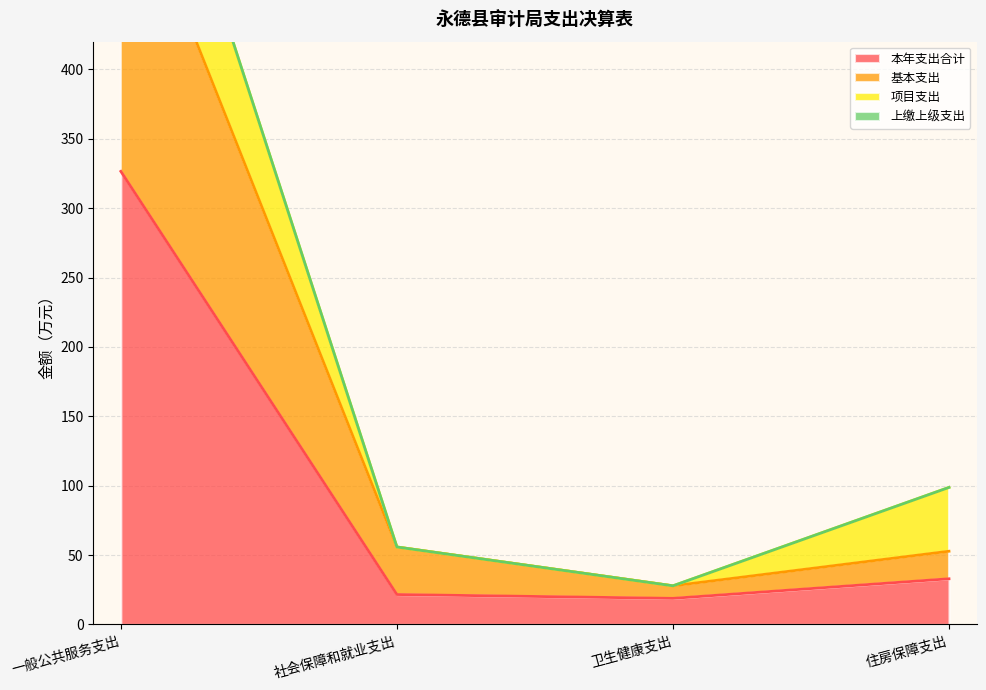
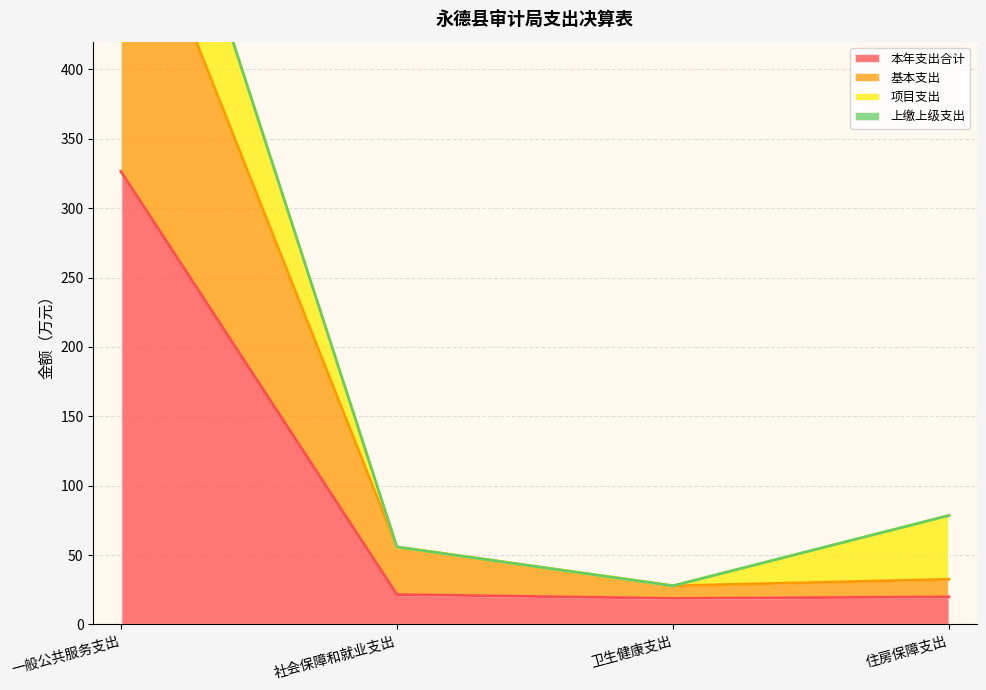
本年支出合计, 住房保障支出: 33 -> 20
基本支出, 住房保障支出: 20 -> 13
